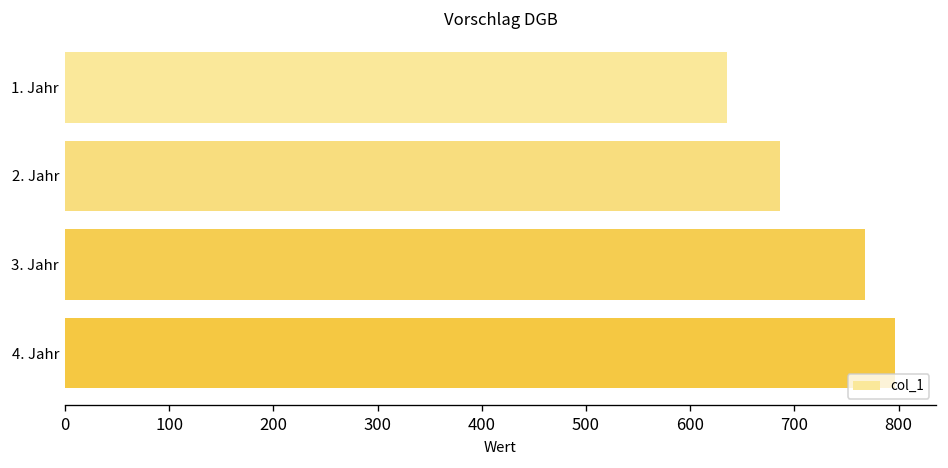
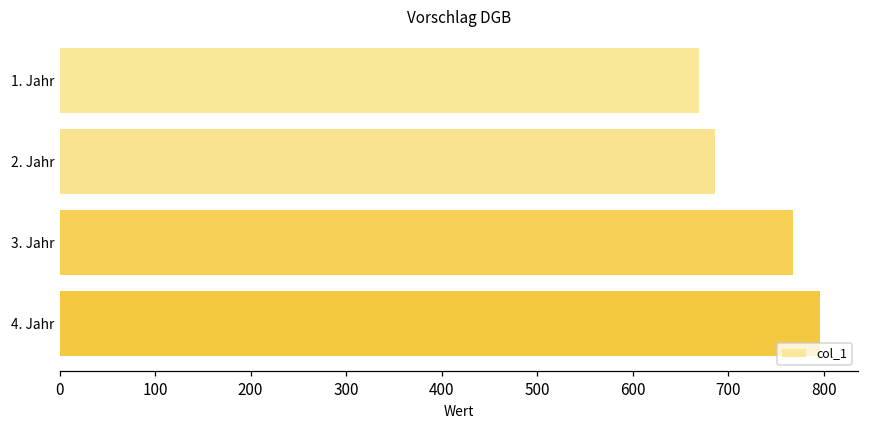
1. Jahr: 640 -> 670
